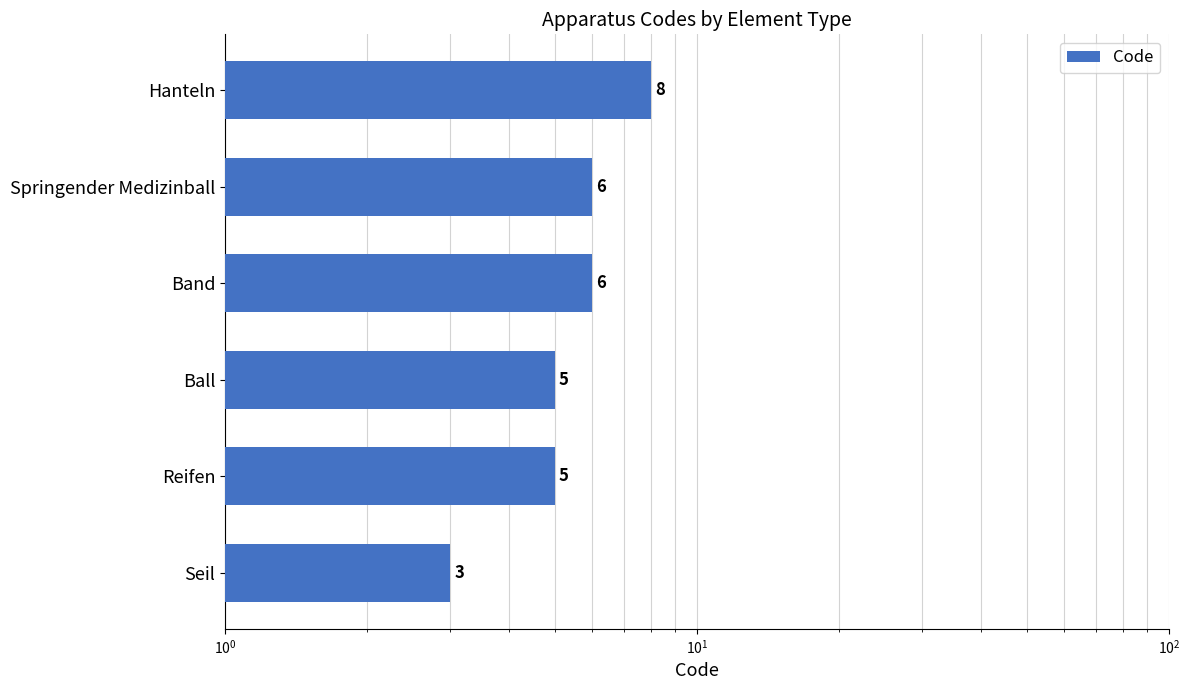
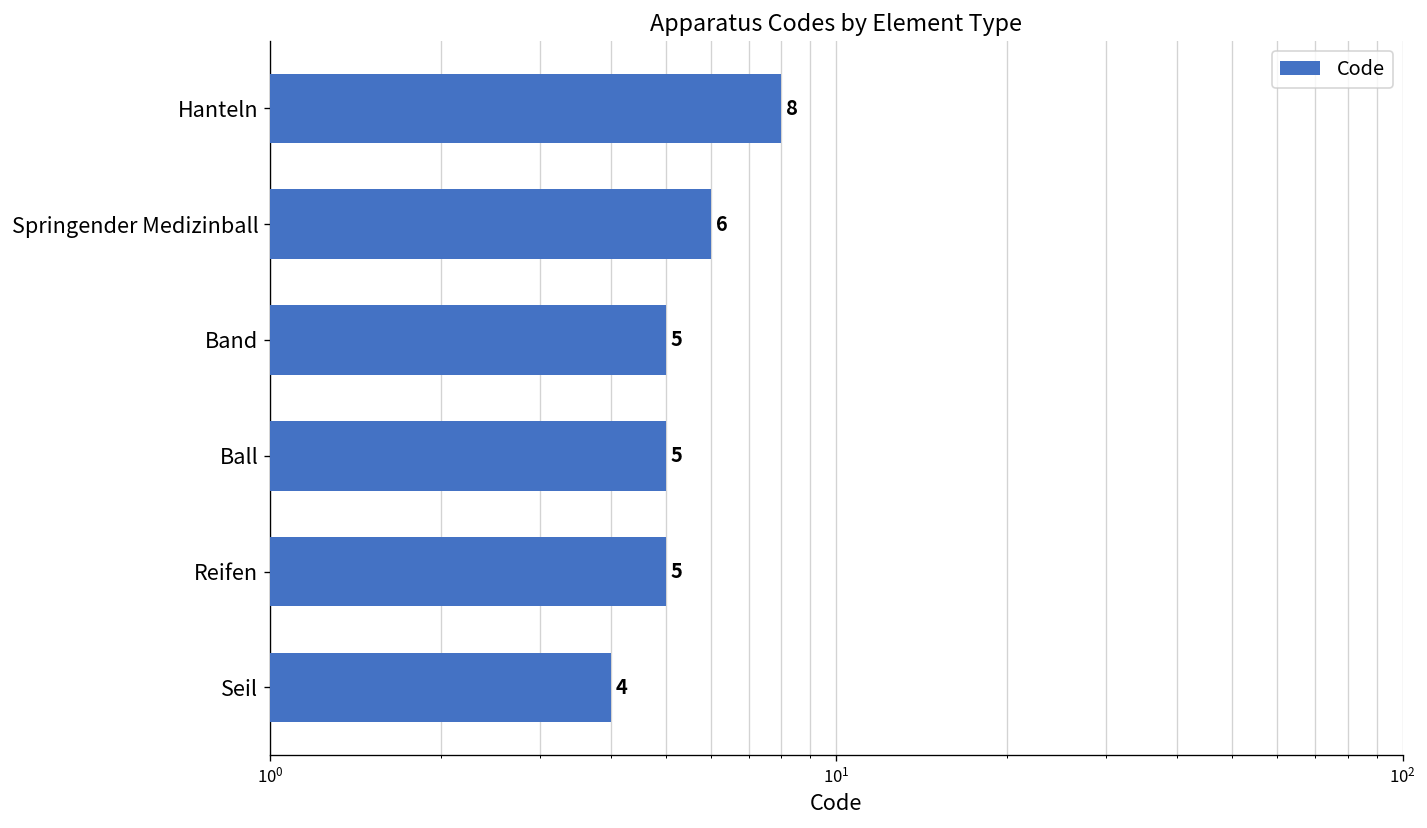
Band: 6 -> 5
Seil: 3 -> 4
